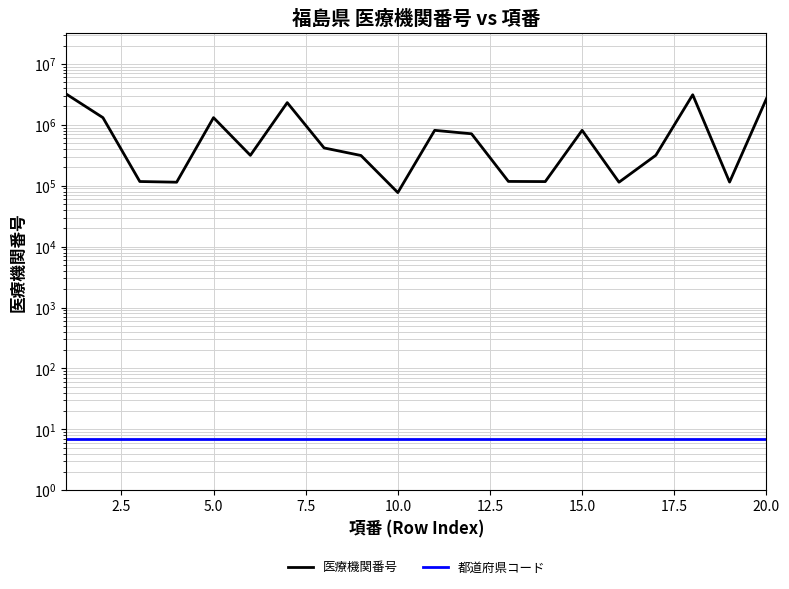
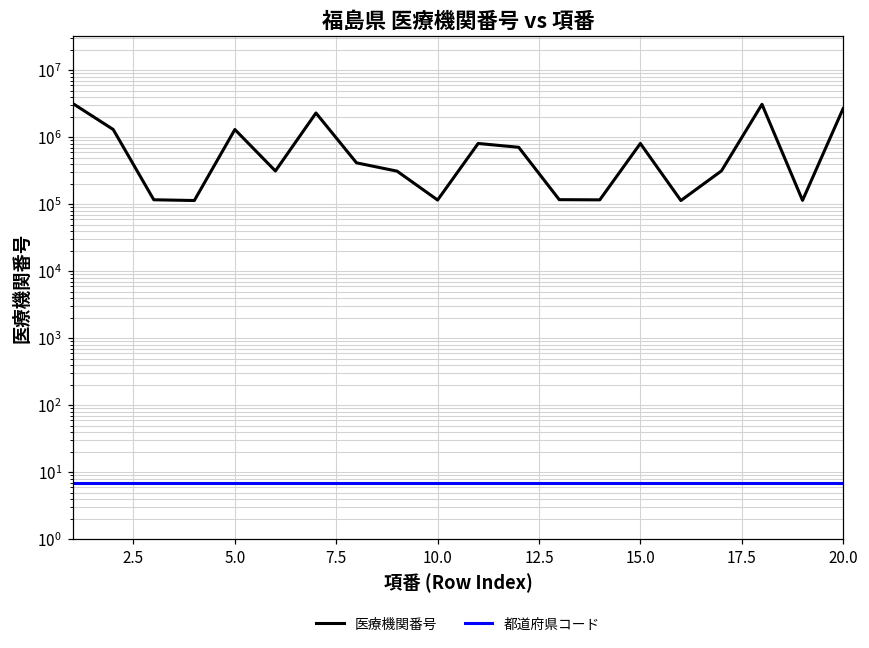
医療機関番号, 10.0: 80000 -> 120000
